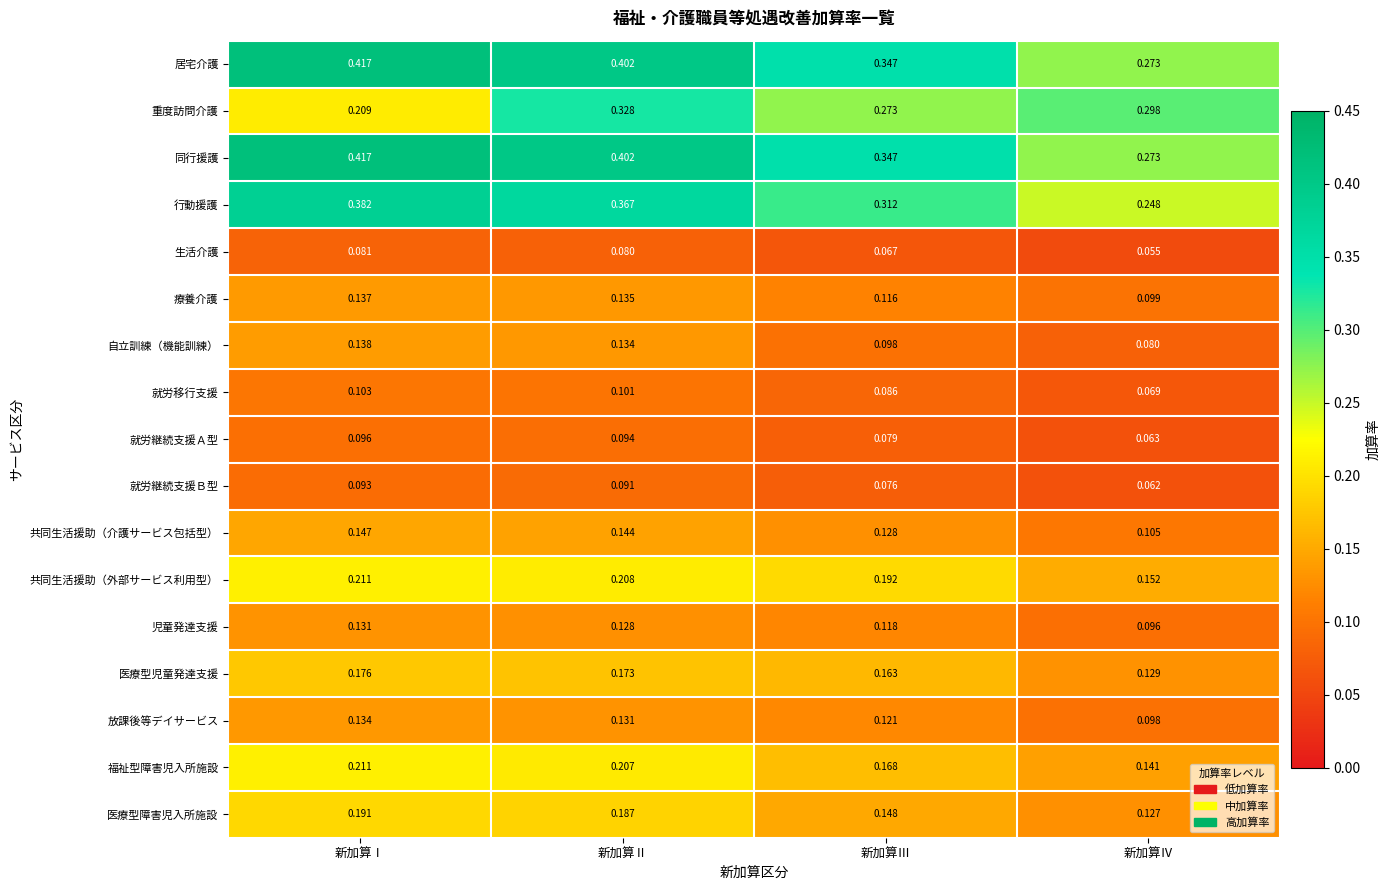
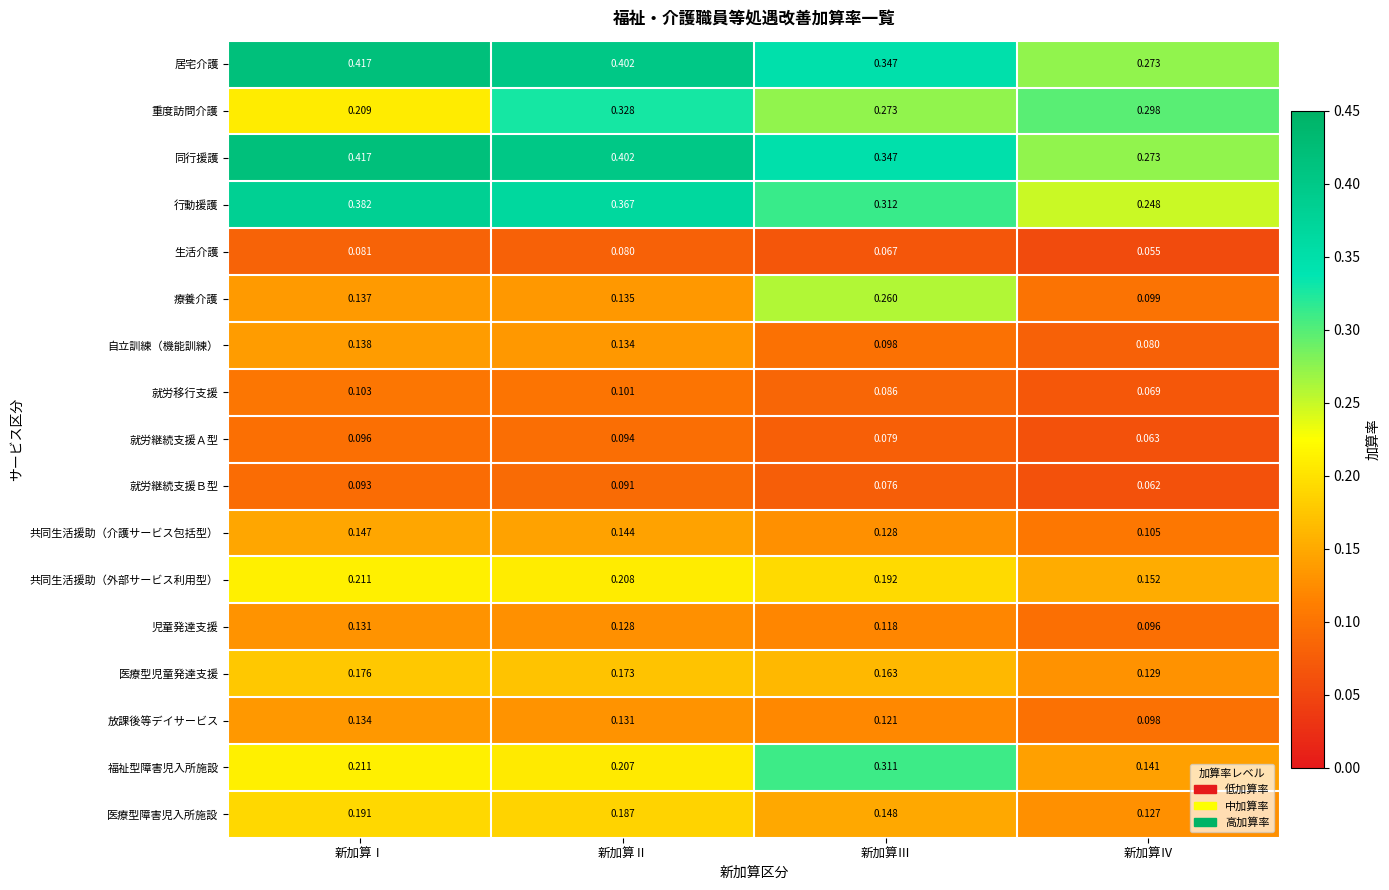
療養介護, 新加算Ⅲ: 0.116 -> 0.260
福祉型障害児入所施設, 新加算Ⅲ: 0.168 -> 0.311
